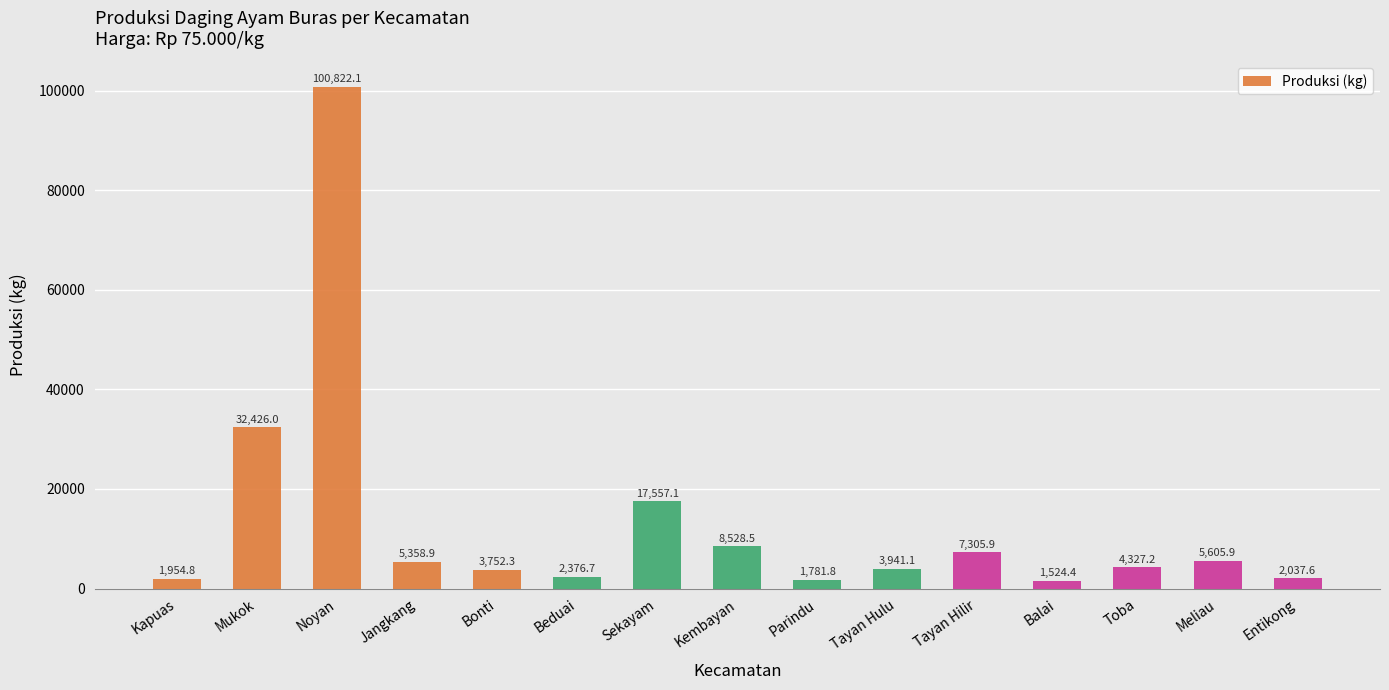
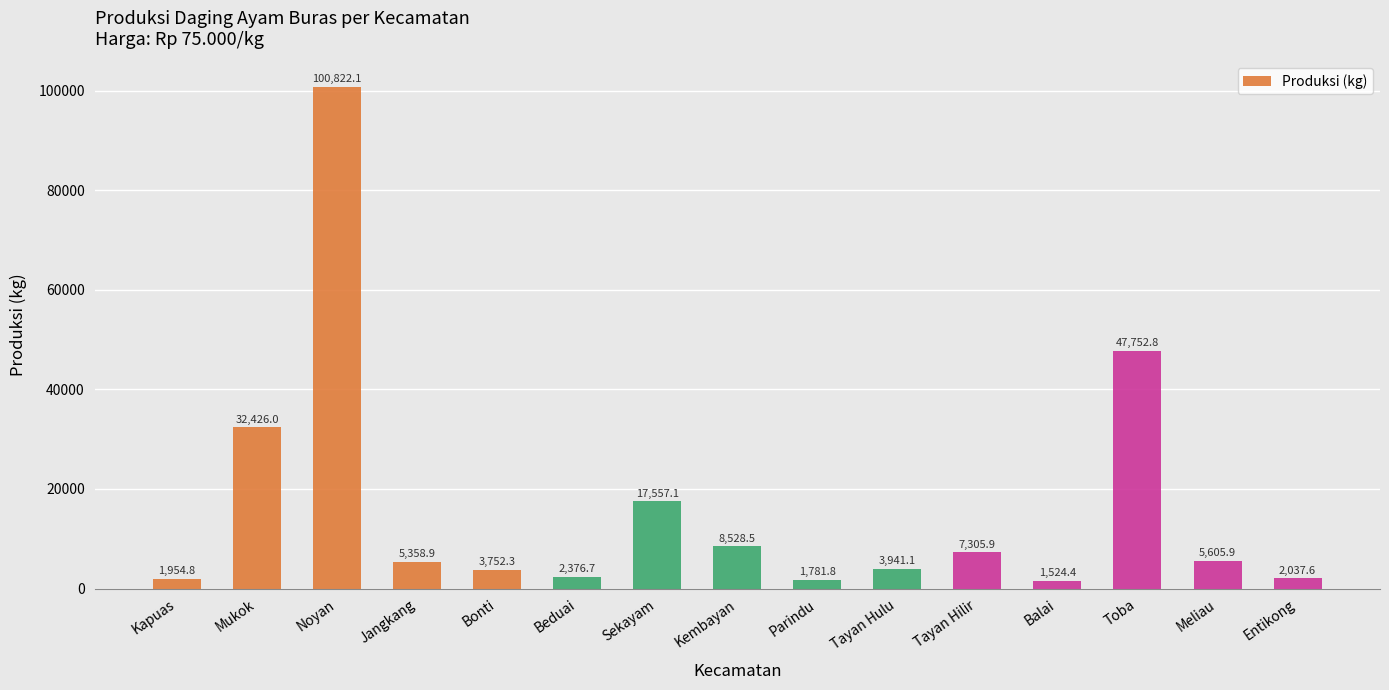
Toba: 4,327.2 -> 47,752.8
